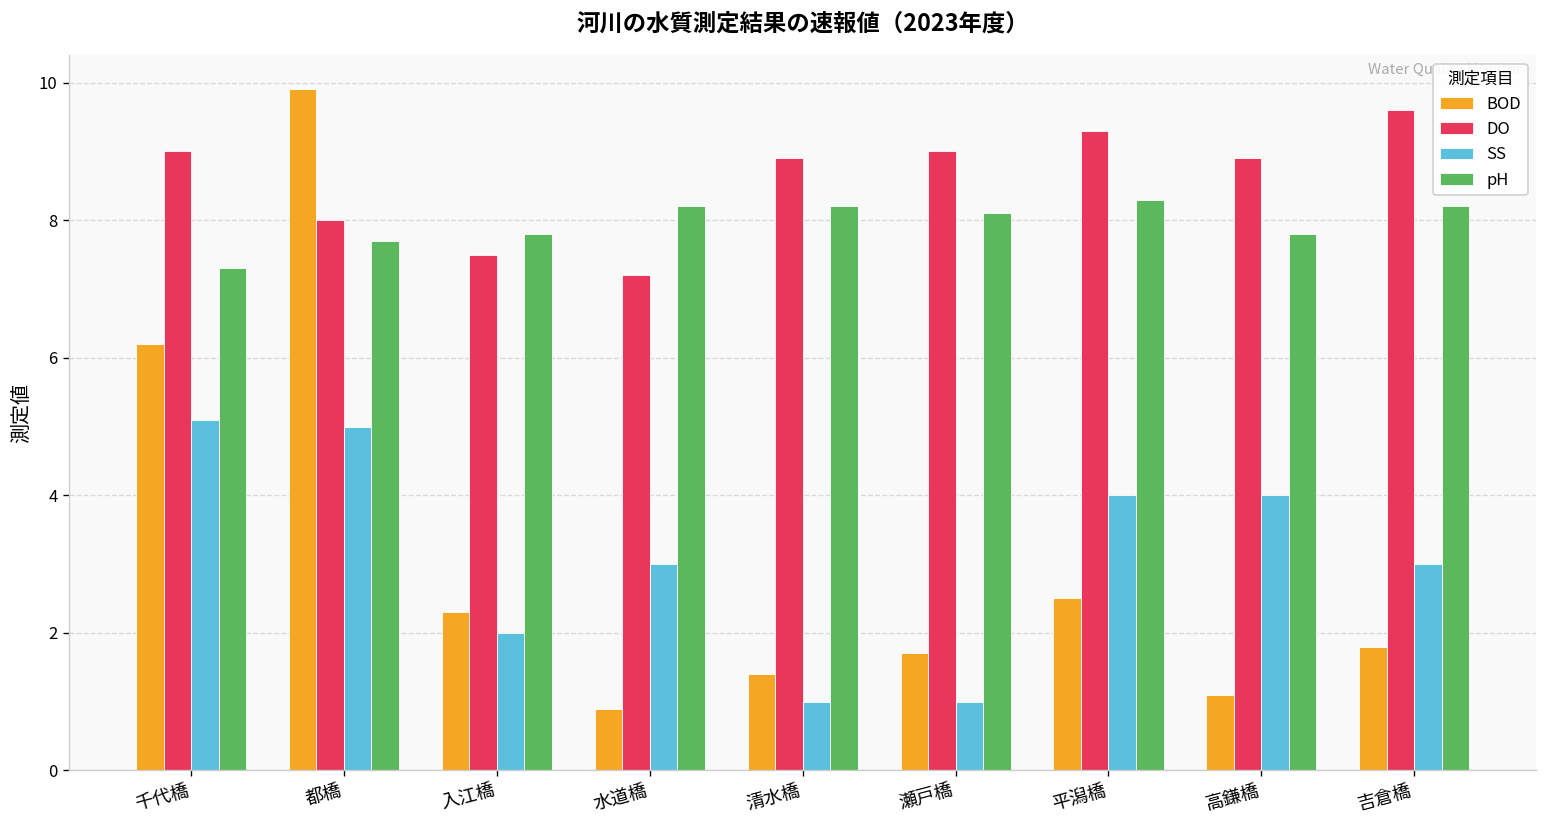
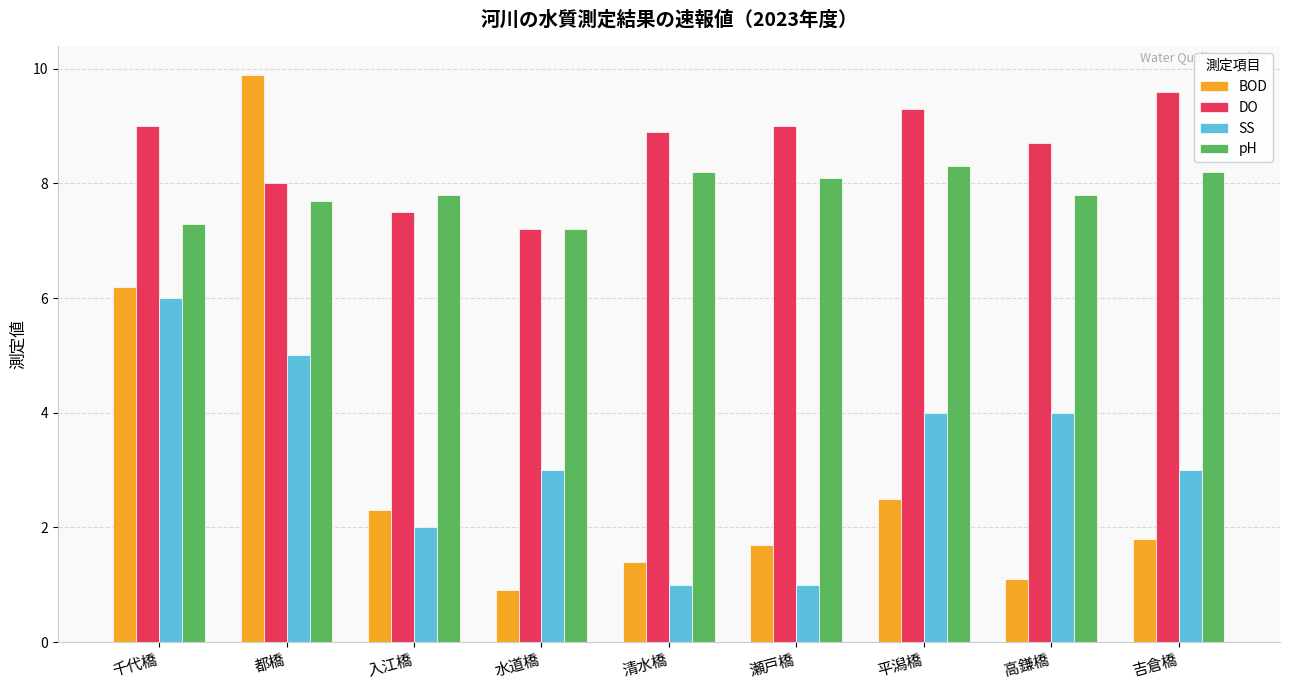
SS, 千代橋: 5.1 -> 6.0
pH, 水道橋: 8.2 -> 7.2
DO, 高鎌橋: 8.9 -> 8.7
